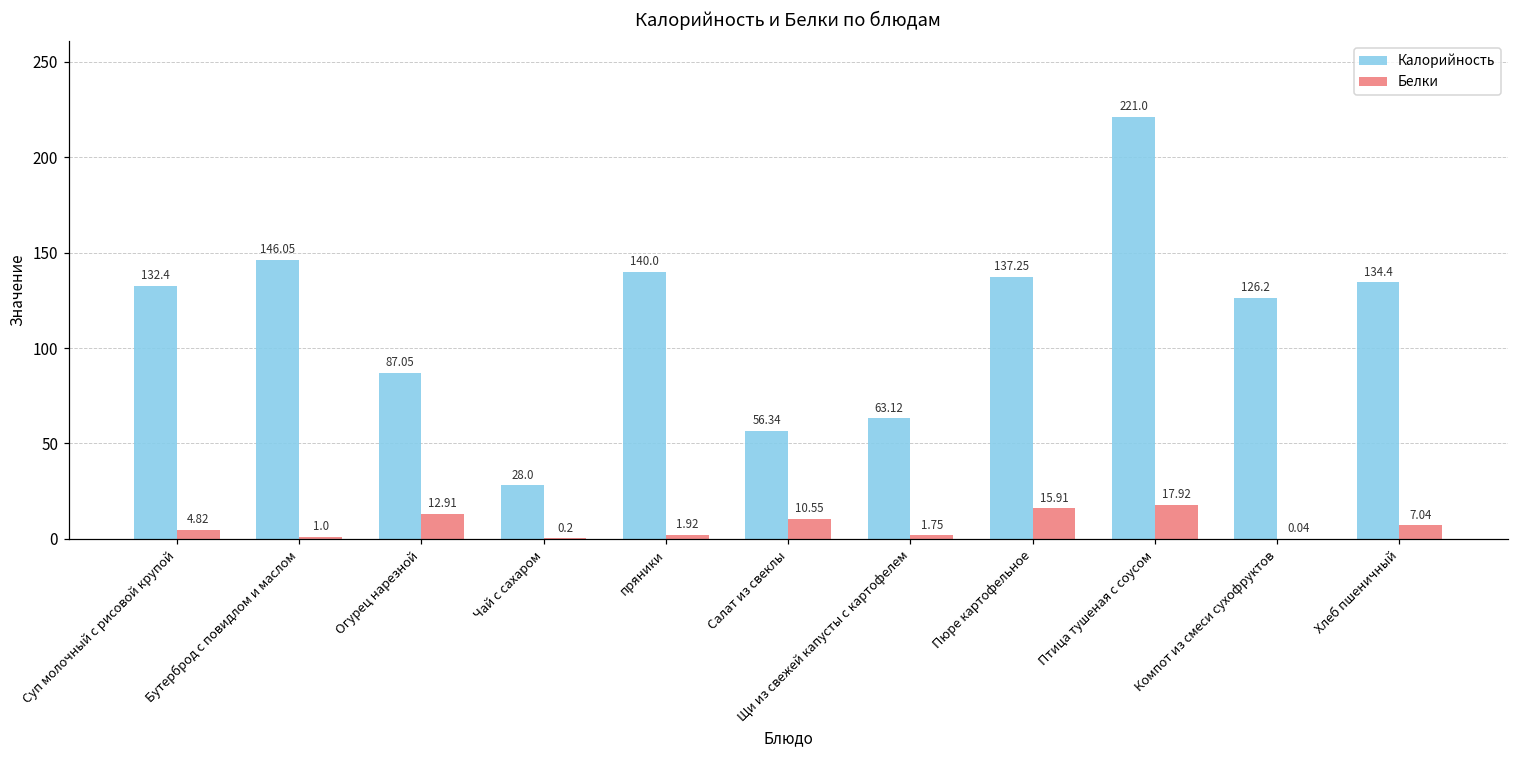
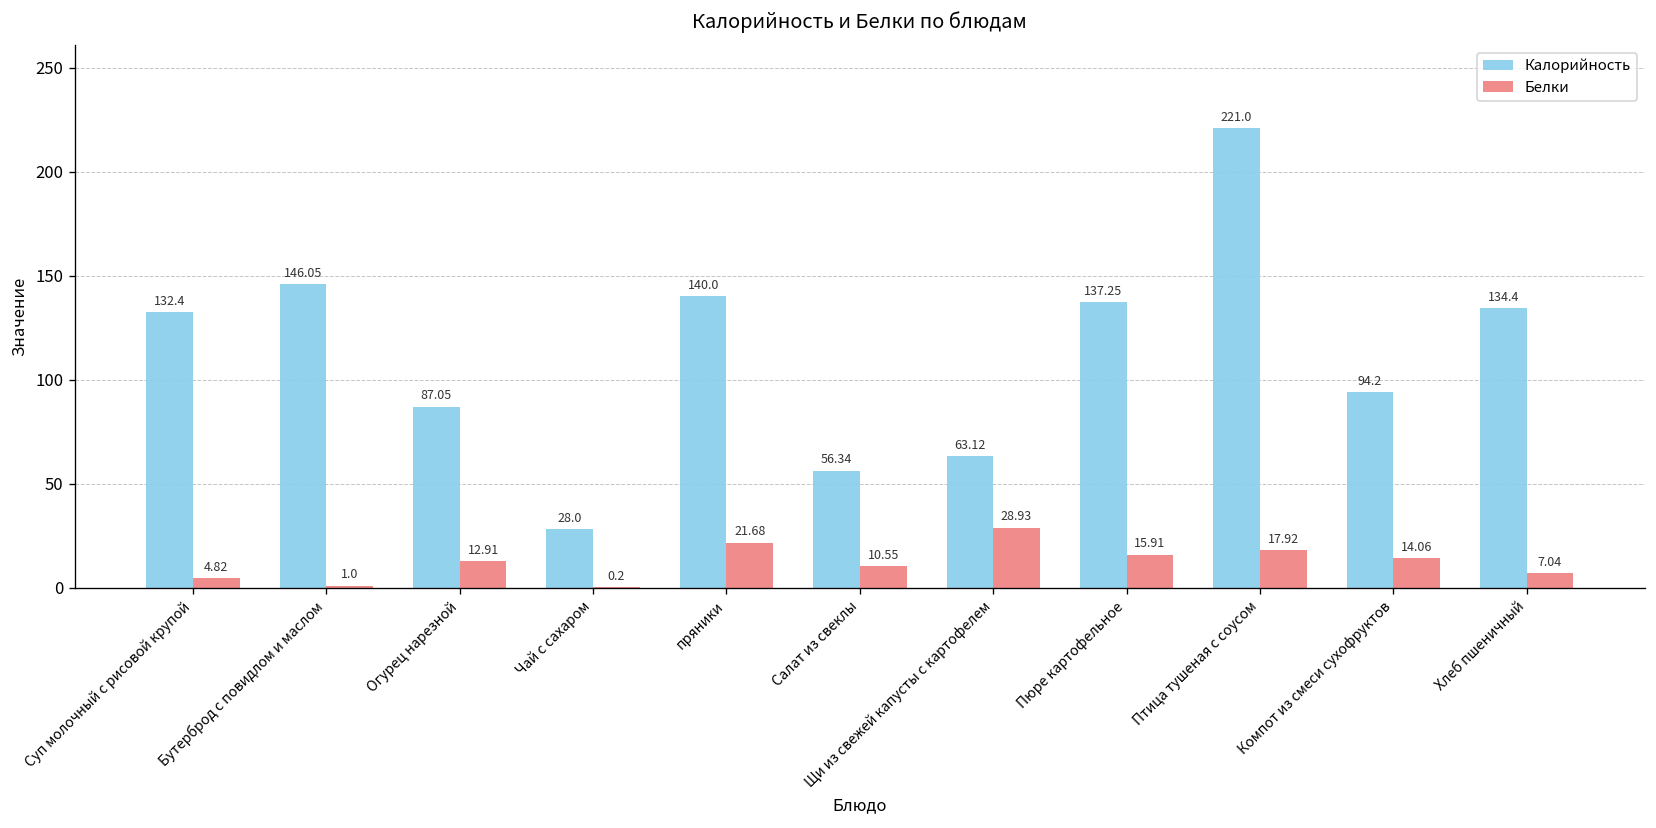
Белки, пряники: 1.92 -> 21.68
Белки, Щи из свежей капусты с картофелем: 1.75 -> 28.93
Калорийность, Компот из смеси сухофруктов: 126.2 -> 94.2
Белки, Компот из смеси сухофруктов: 0.04 -> 14.06
